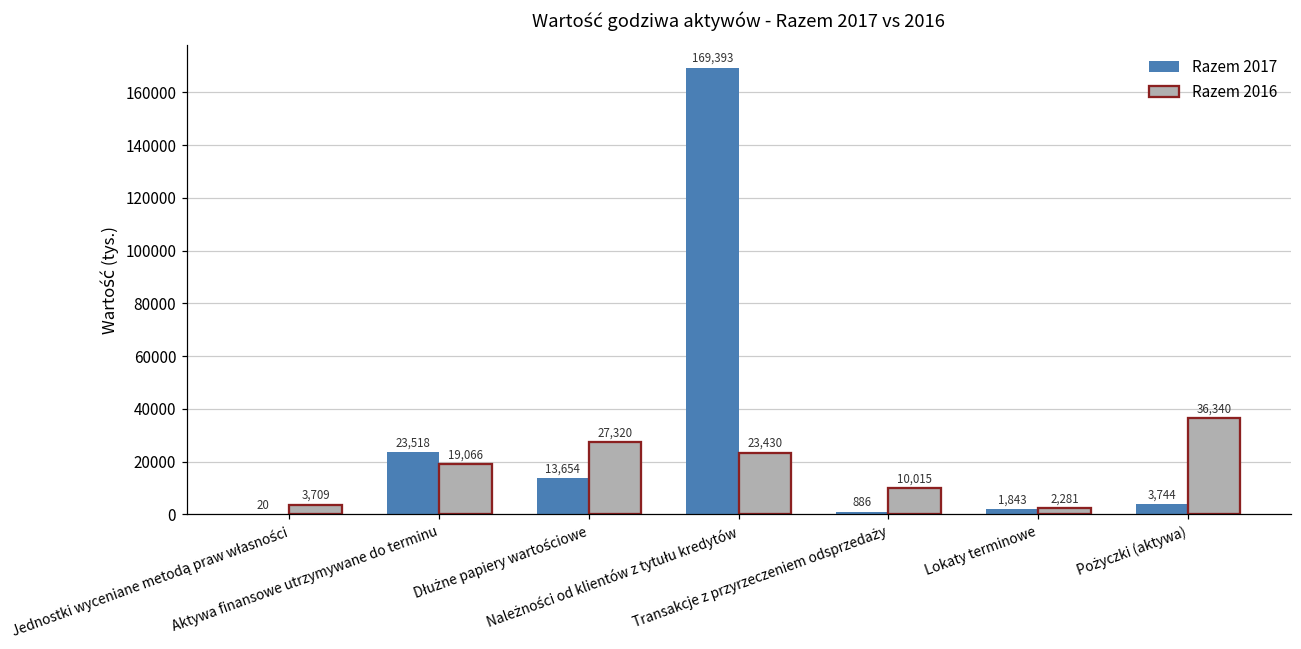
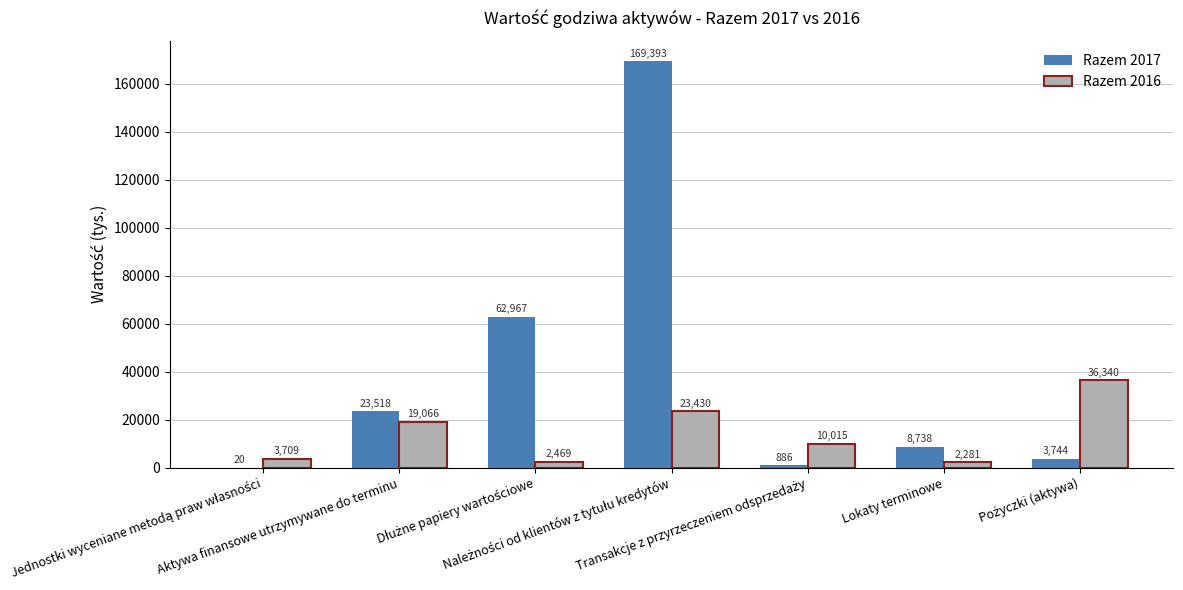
Razem 2017, Dłużne papiery wartościowe: 13,654 -> 62,967
Razem 2016, Dłużne papiery wartościowe: 27,320 -> 2,469
Razem 2017, Lokaty terminowe: 1,843 -> 8,738
